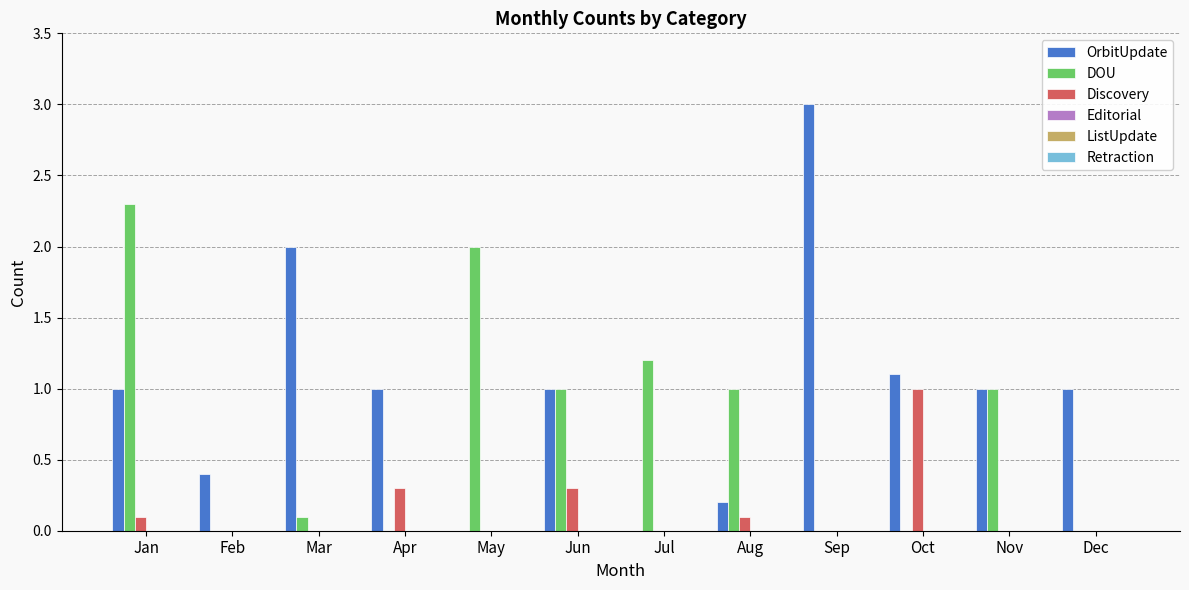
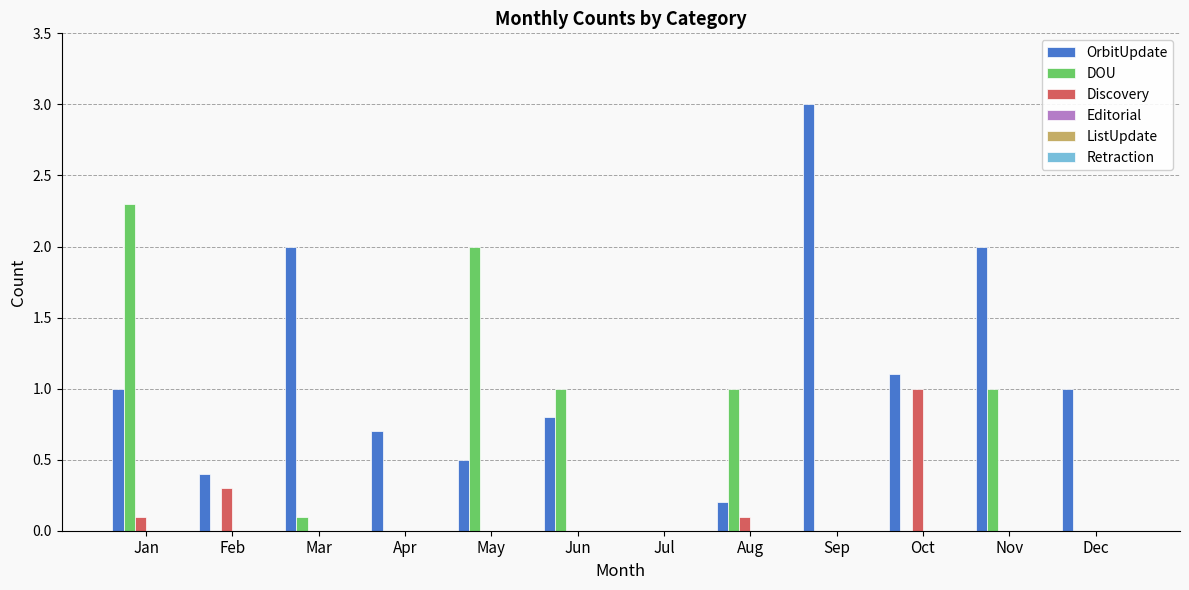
Discovery, Feb: 0.0 -> 0.3
OrbitUpdate, Apr: 1.0 -> 0.7
Discovery, Apr: 0.3 -> 0.0
OrbitUpdate, May: 0.0 -> 0.5
OrbitUpdate, Jun: 1.0 -> 0.8
Discovery, Jun: 0.3 -> 0.0
DOU, Jul: 1.2 -> 0.0
OrbitUpdate, Nov: 1 -> 2
